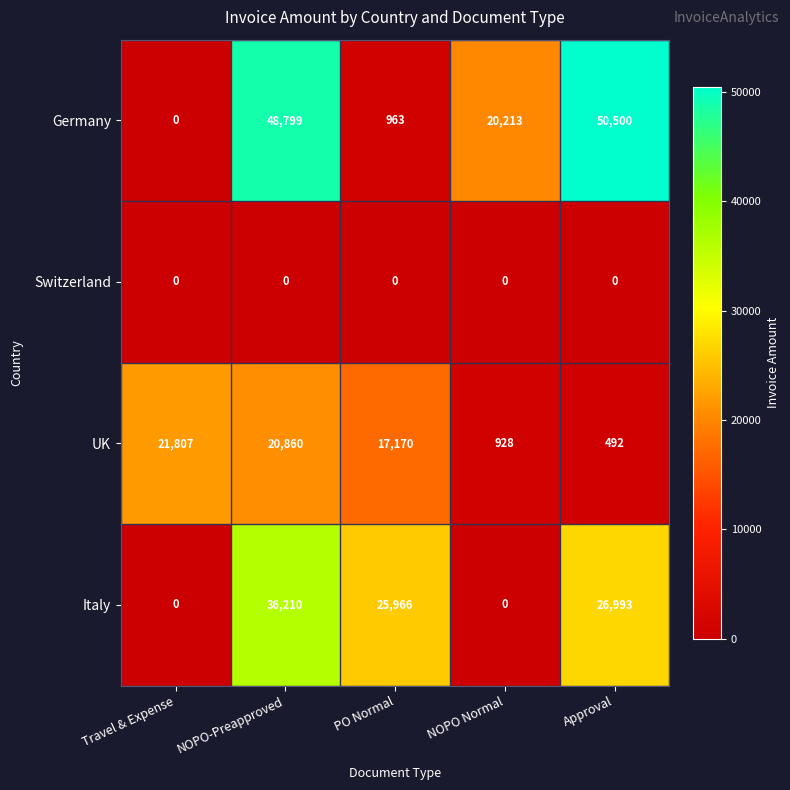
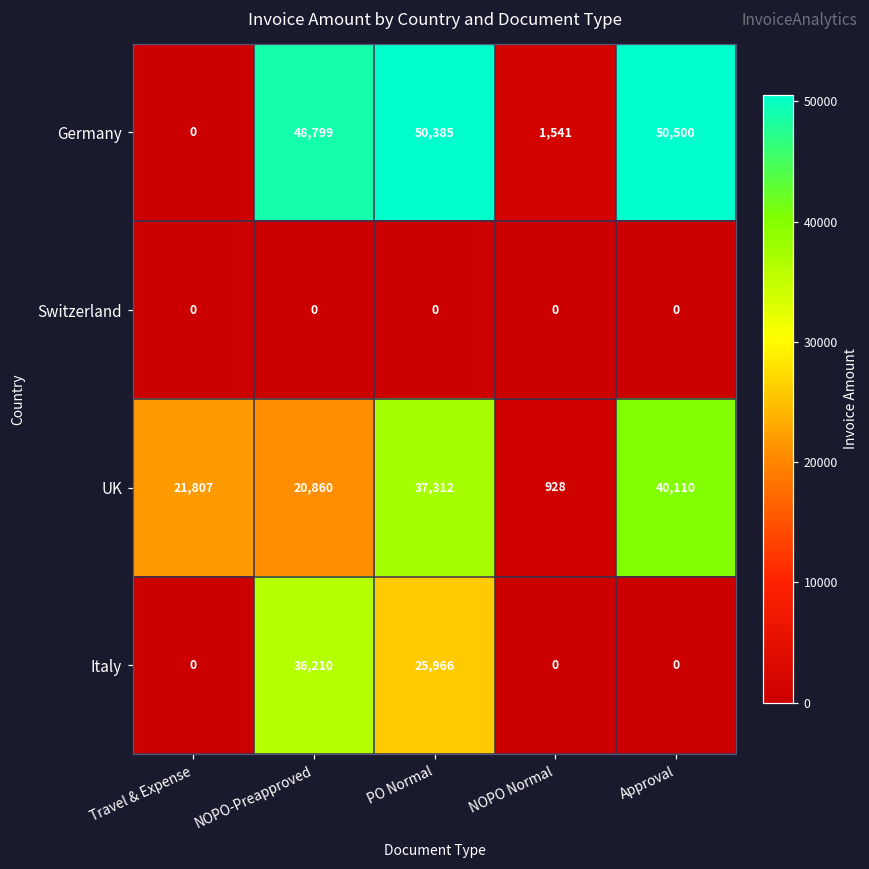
Germany, PO Normal: 963 -> 50,385
Germany, NOPO Normal: 20,213 -> 1,541
UK, PO Normal: 17,170 -> 37,312
UK, Approval: 492 -> 40,110
Italy, Approval: 26,993 -> 0
